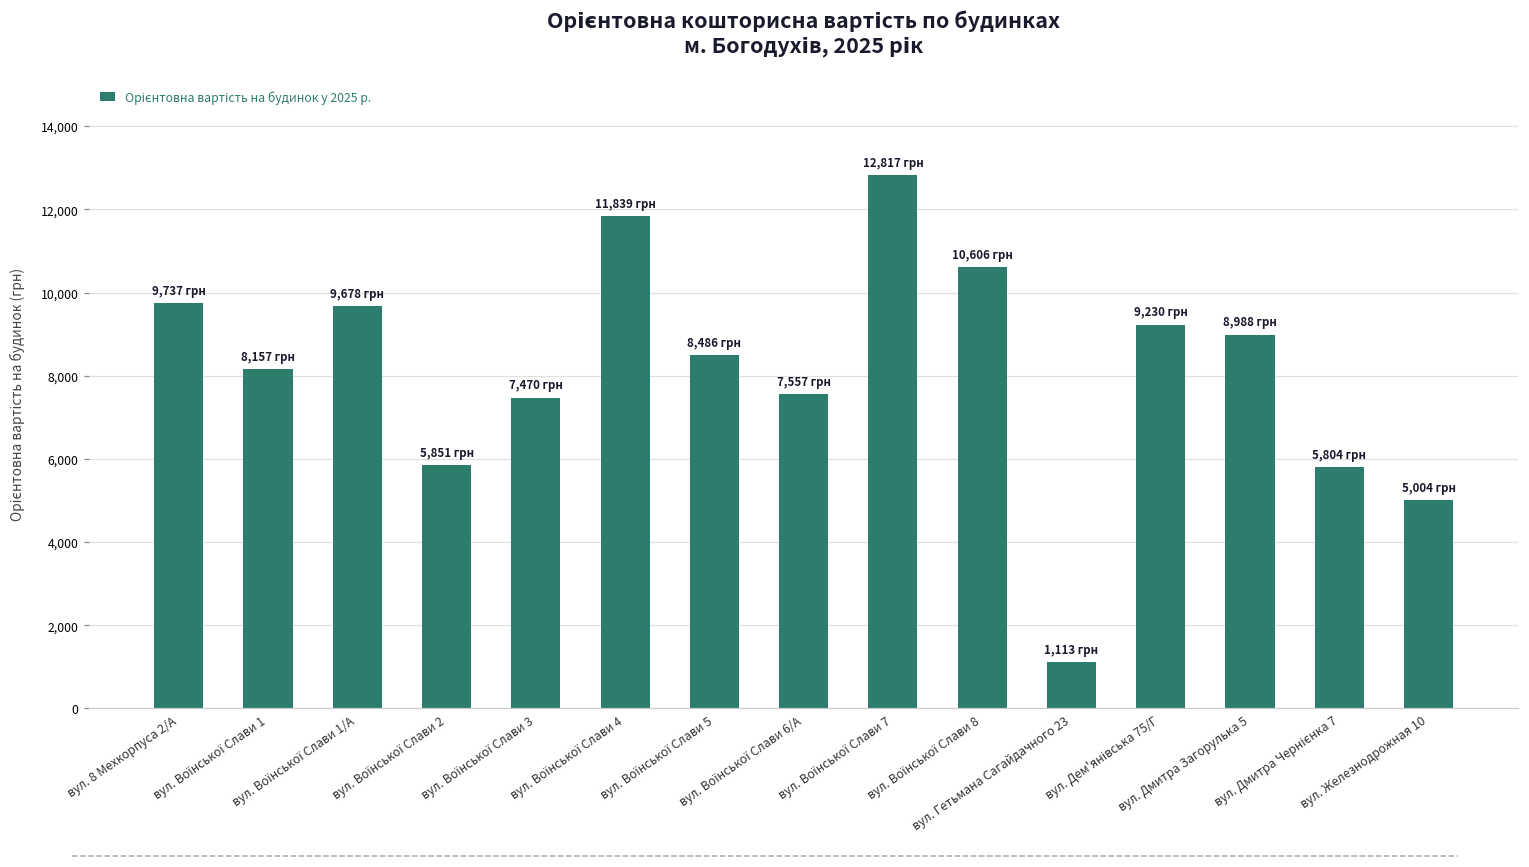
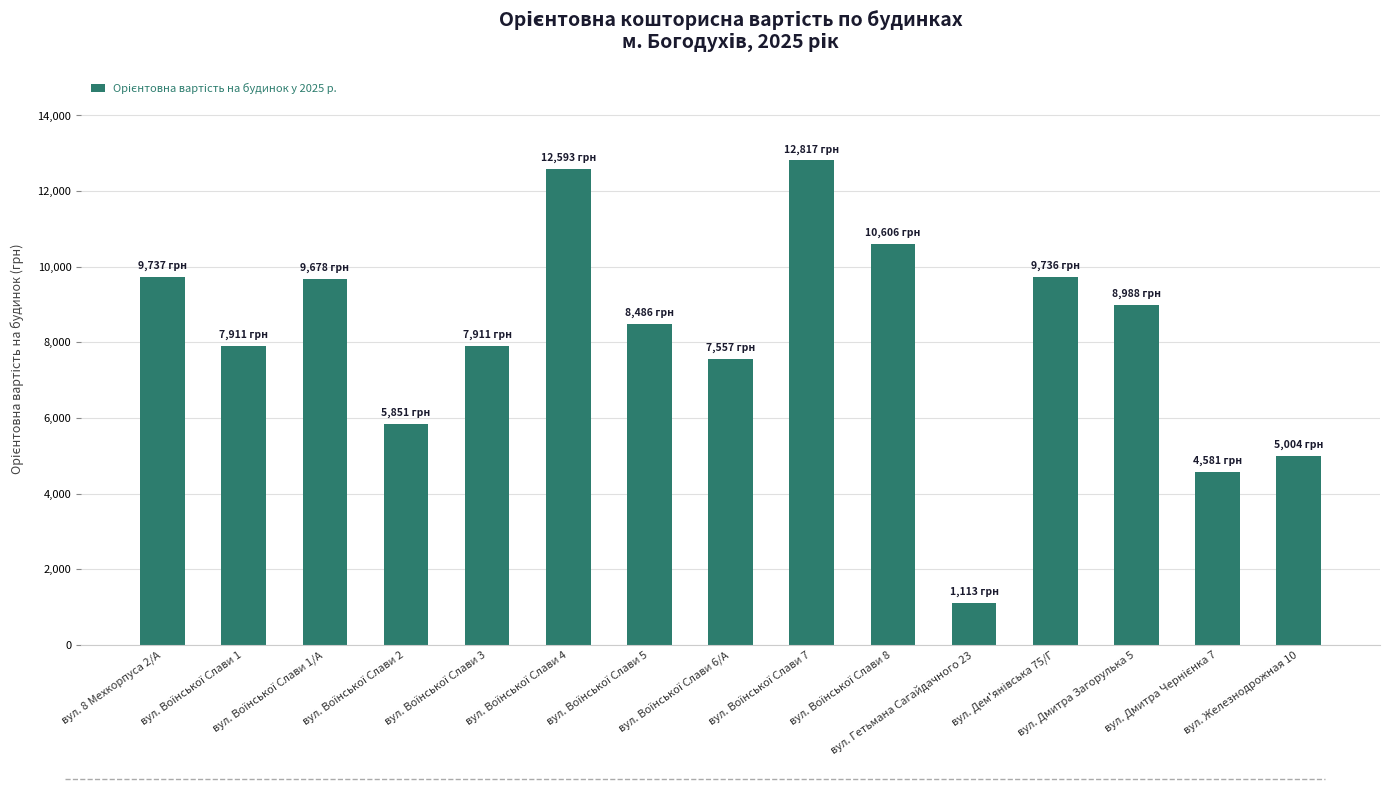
вул. Воїнської Слави 1: 8,157 -> 7,911
вул. Воїнської Слави 3: 7,470 -> 7,911
вул. Воїнської Слави 4: 11,839 -> 12,593
вул. Дем'янівська 75/Г: 9,230 -> 9,736
вул. Дмитра Чернієнка 7: 5,804 -> 4,581
